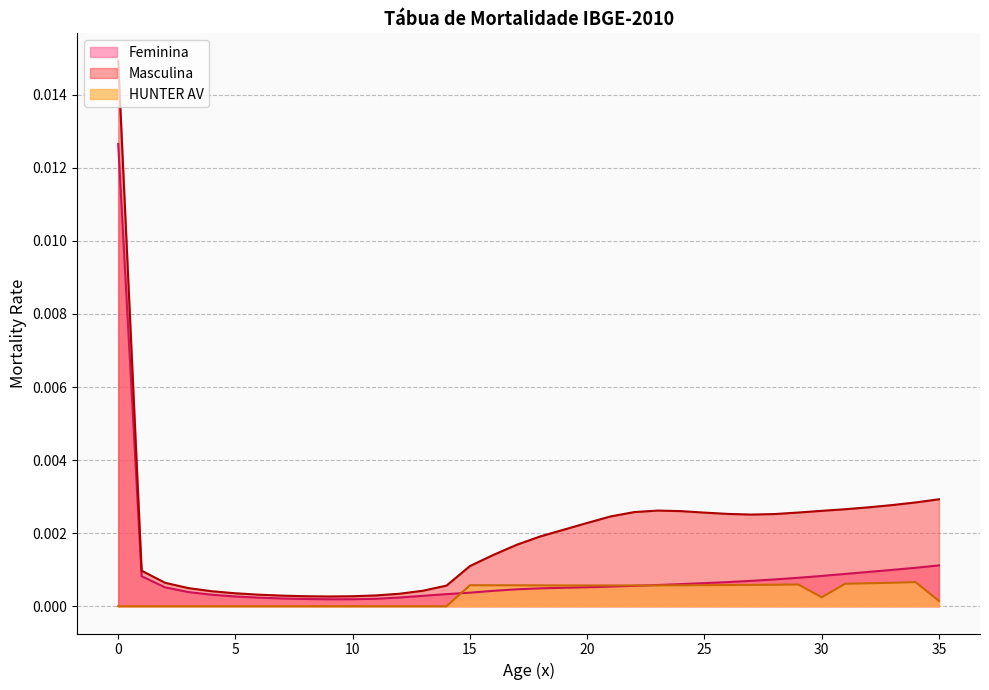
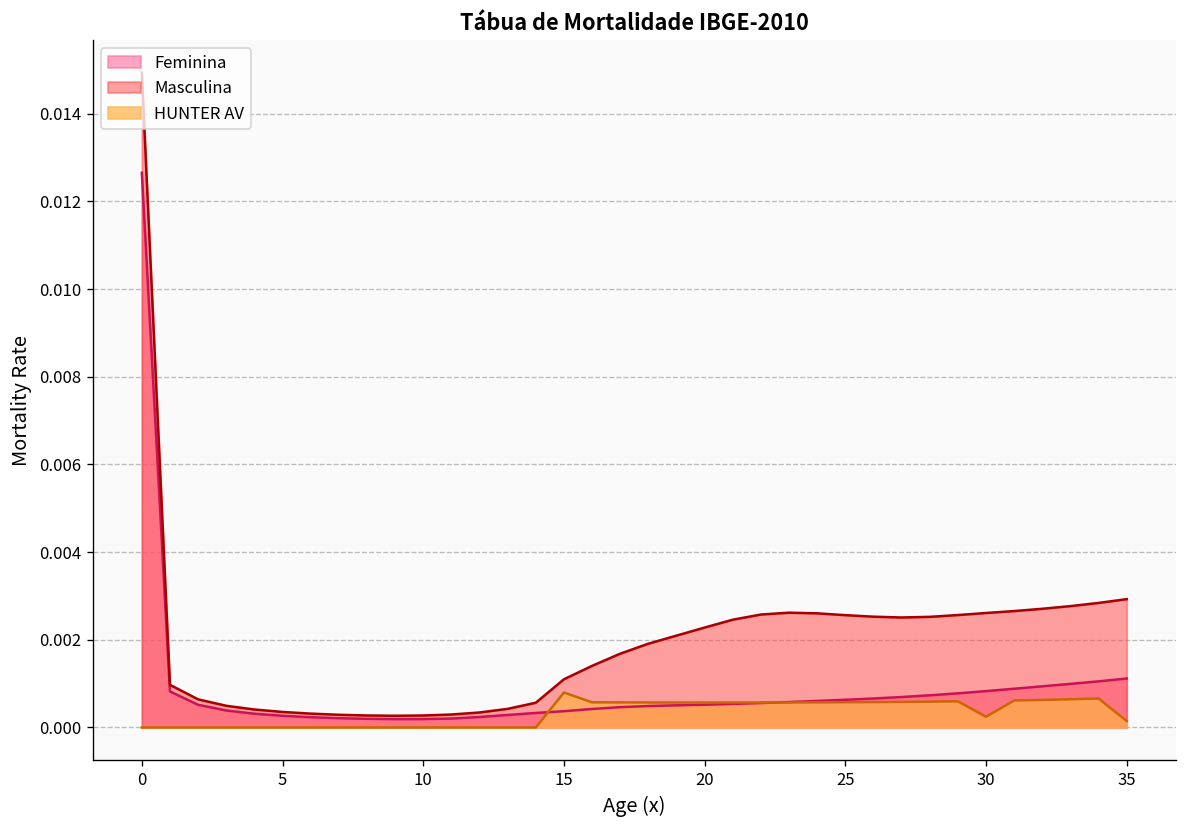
HUNTER AV, 15: 0.0006 -> 0.0008
